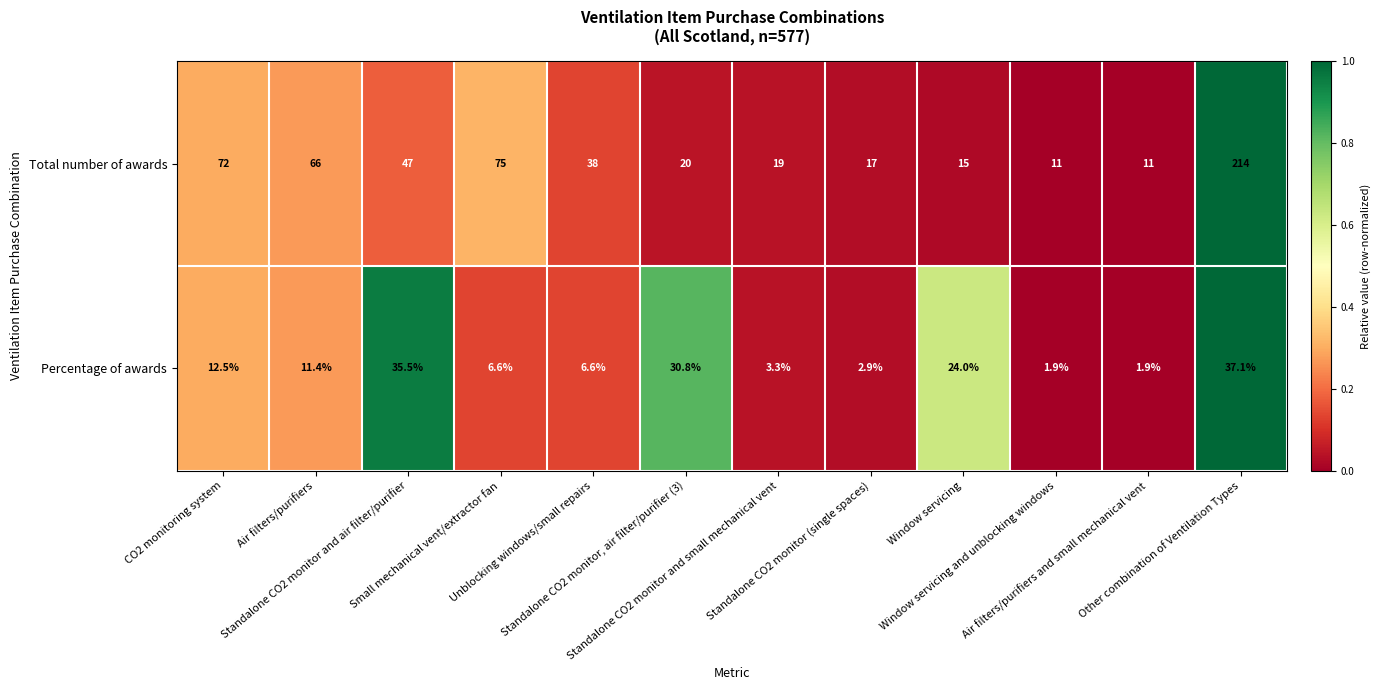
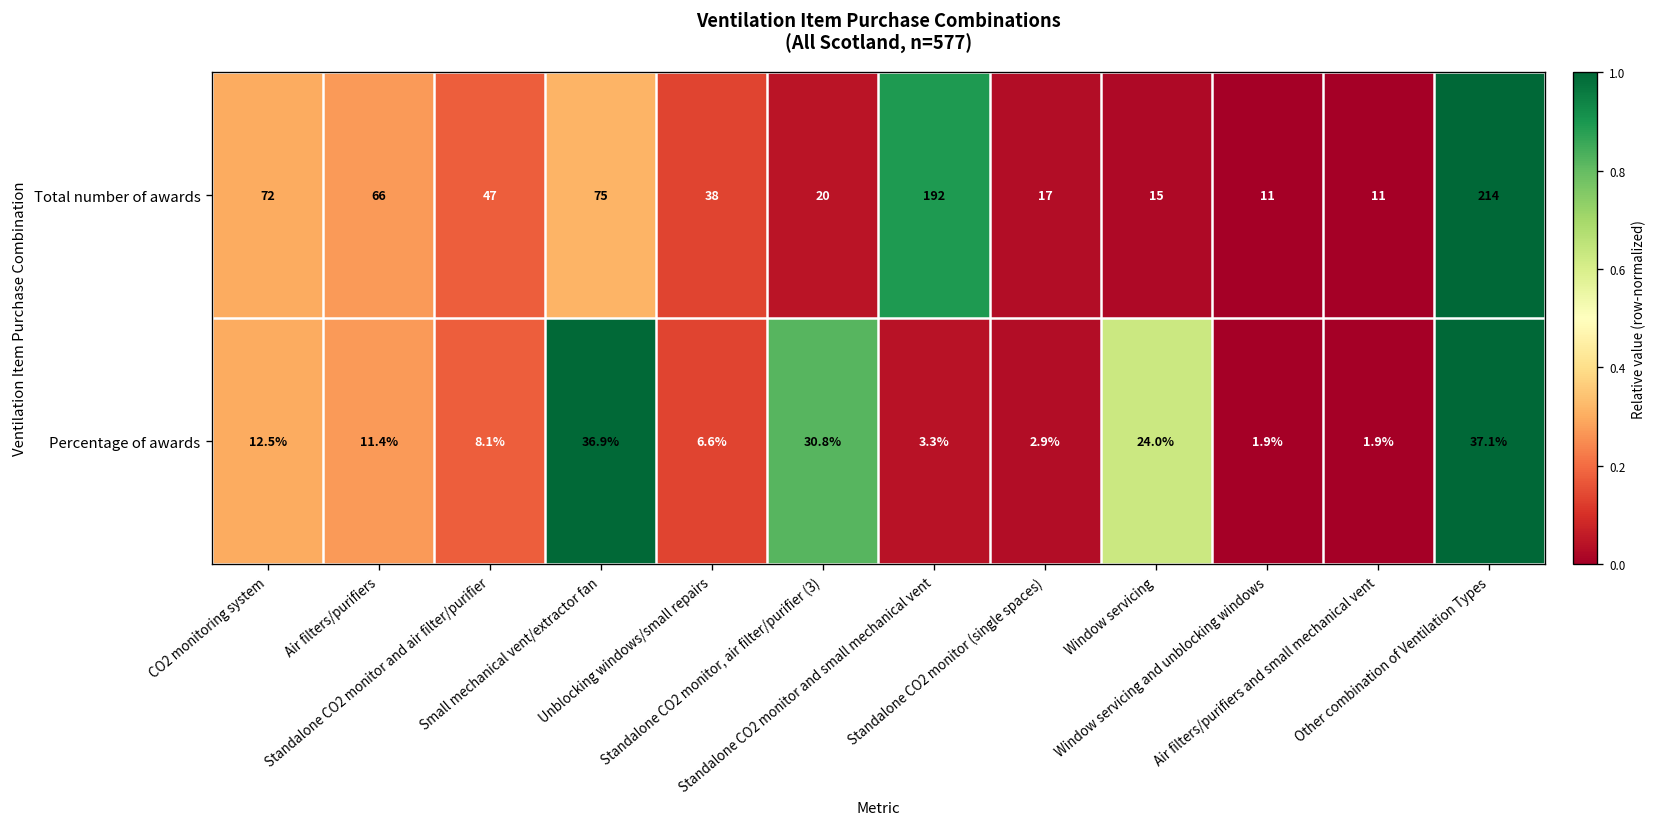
Total number of awards, Standalone CO2 monitor and small mechanical vent: 19 -> 192
Percentage of awards, Standalone CO2 monitor and air filter/purifier: 35.5% -> 8.1%
Percentage of awards, Small mechanical vent/extractor fan: 6.6% -> 36.9%
